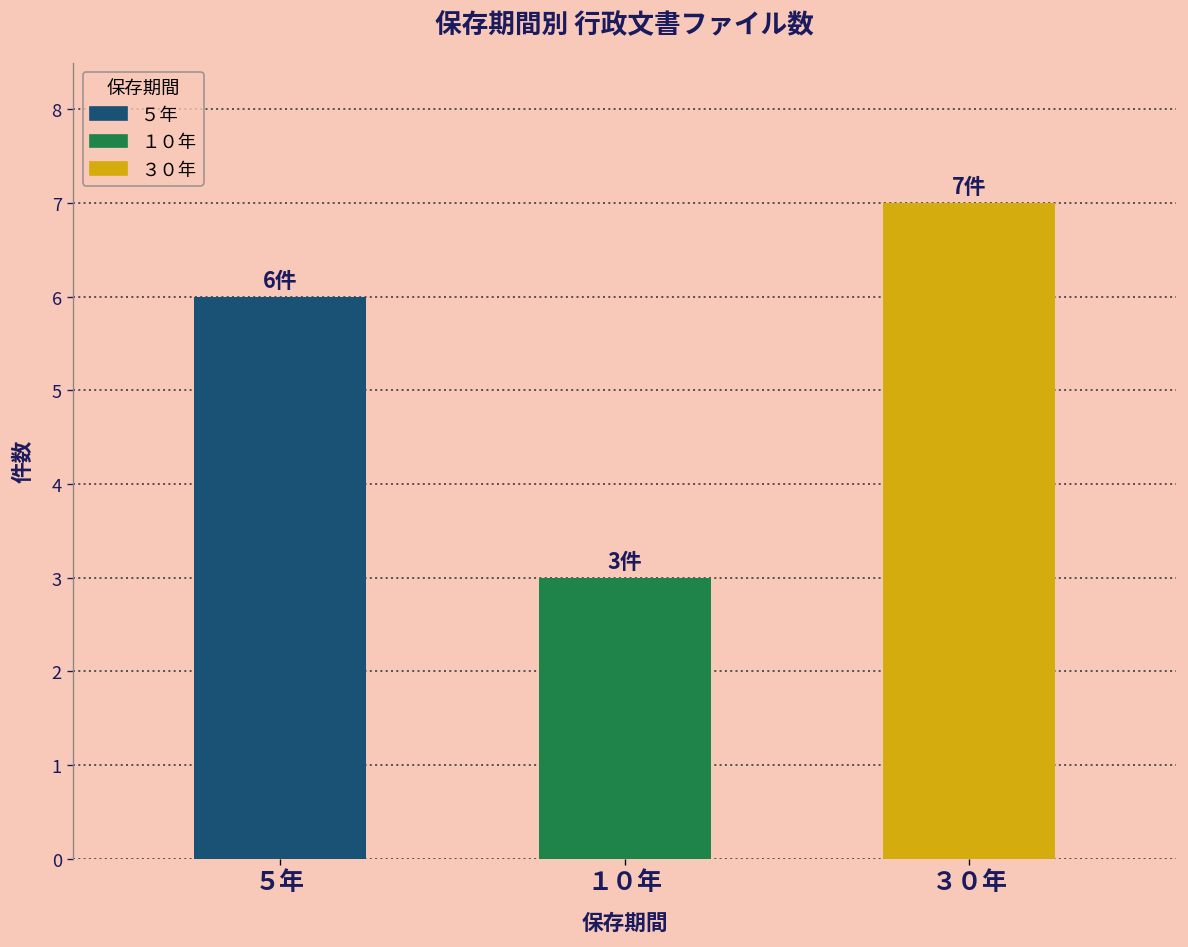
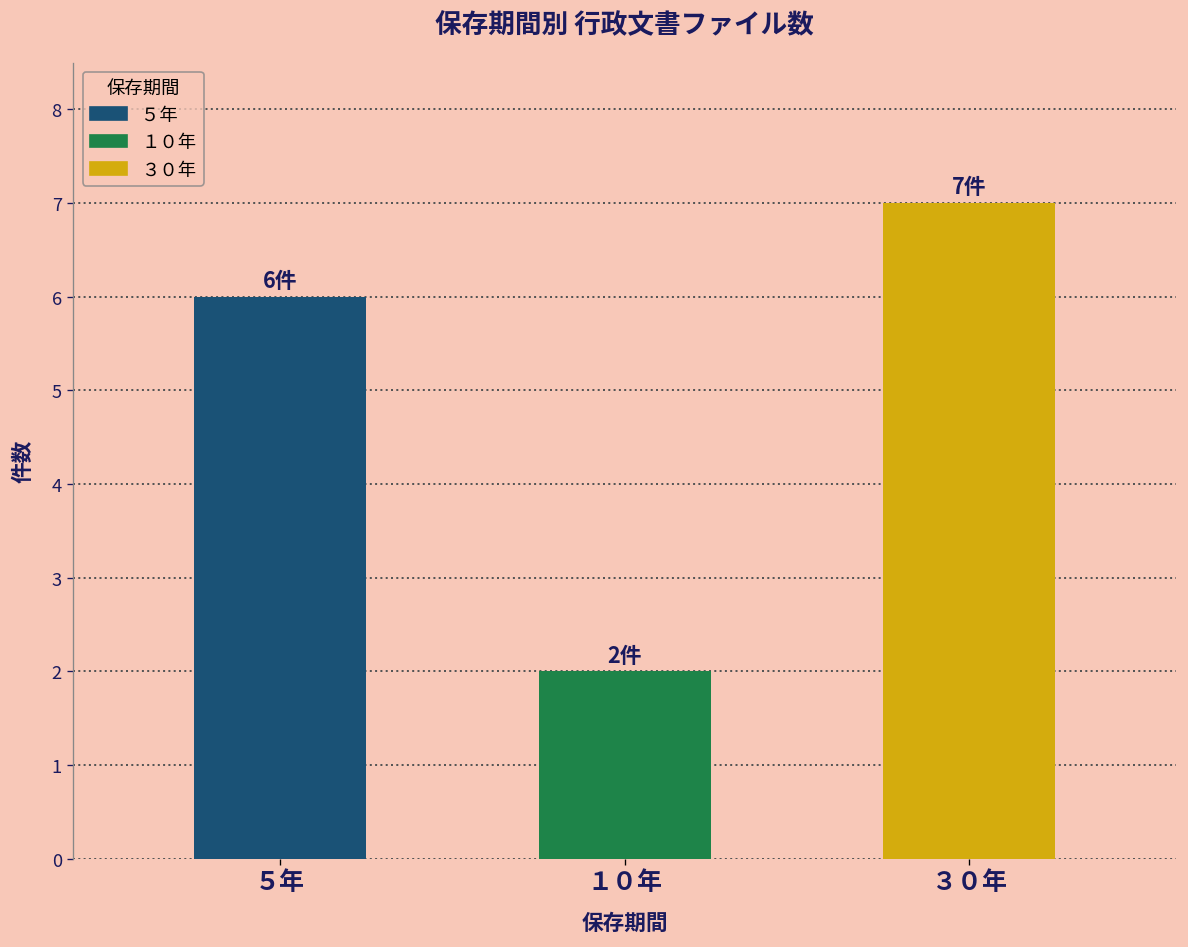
１０年: 3件 -> 2件
